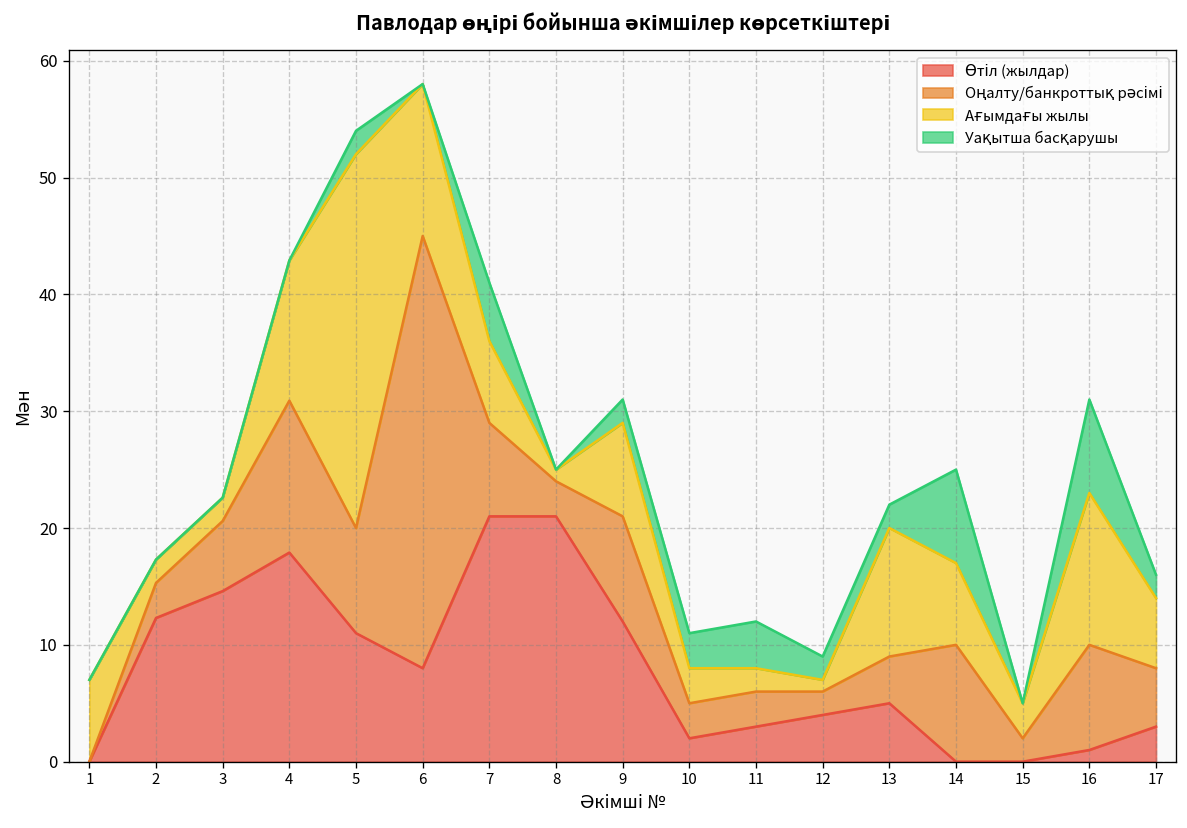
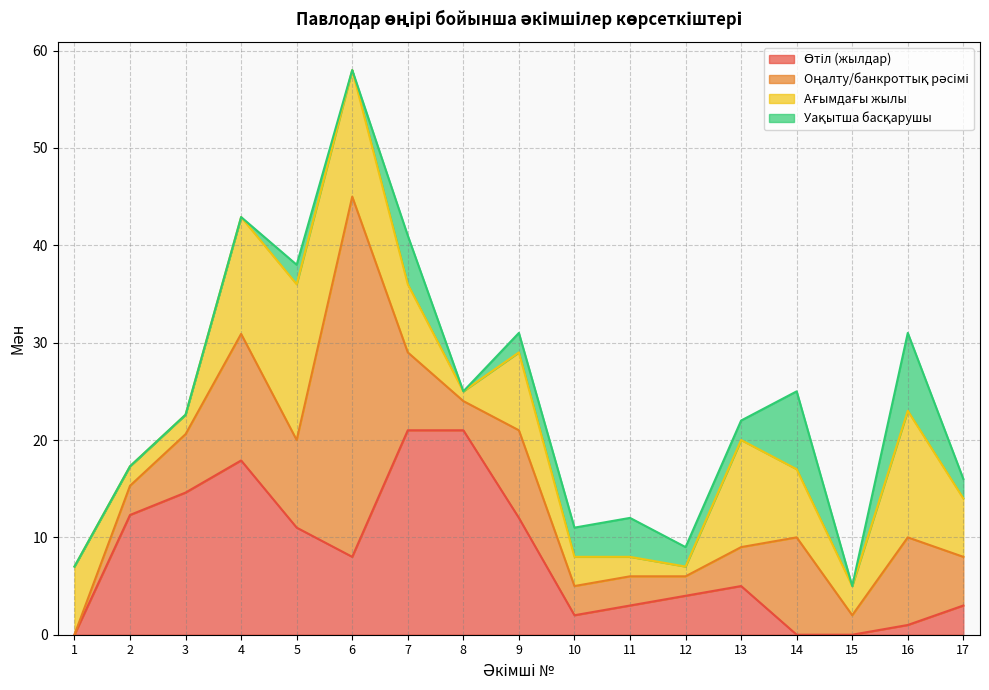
Ағымдағы жылы, 5: 32 -> 16
